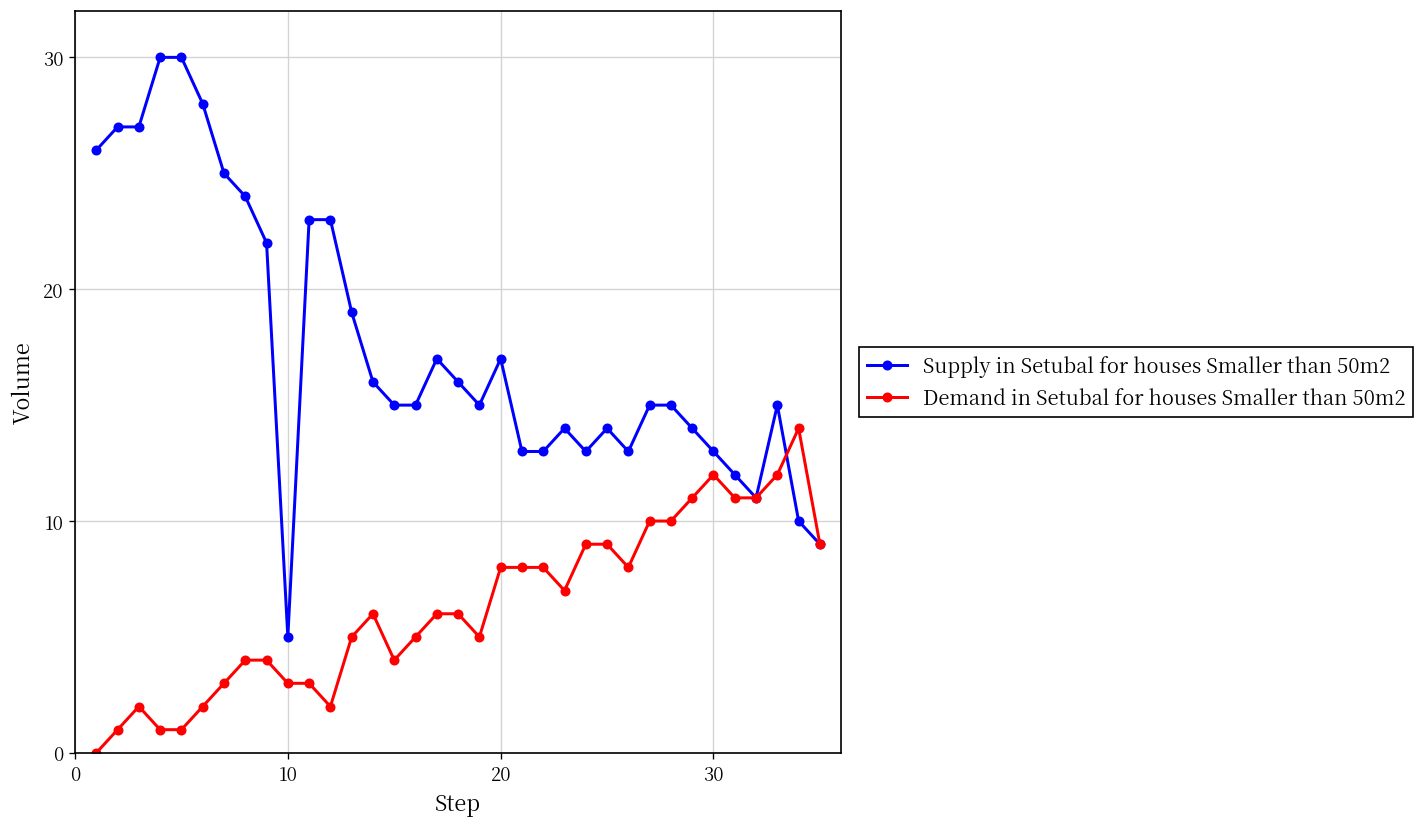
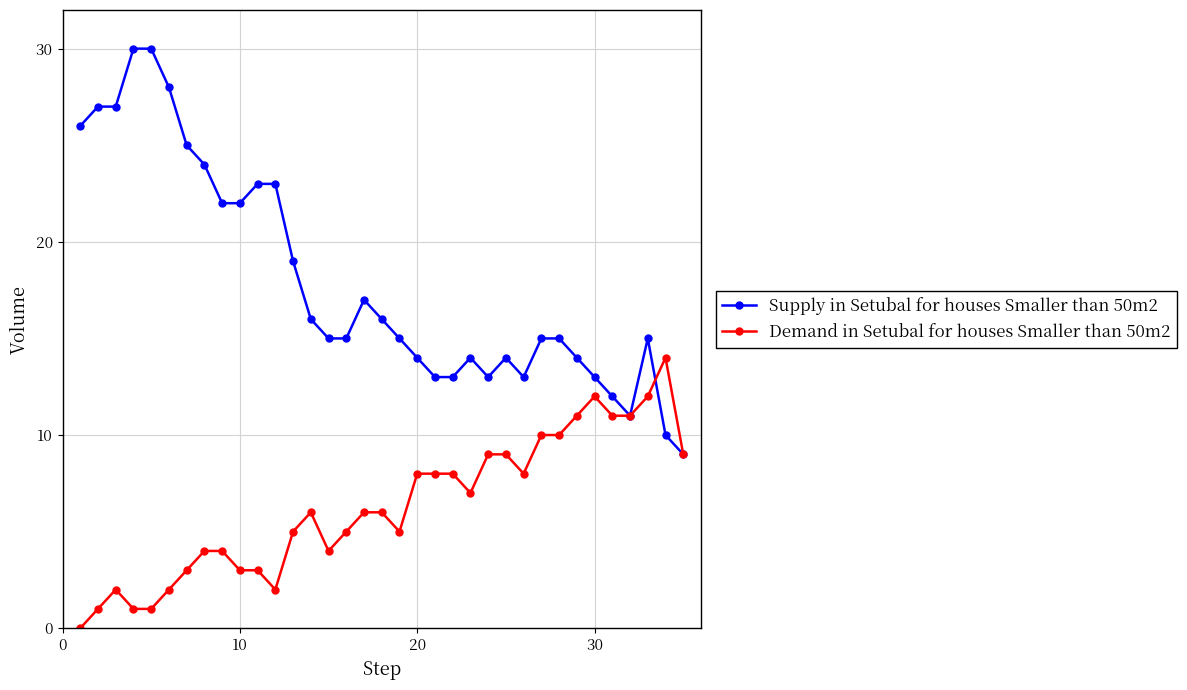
Supply in Setubal for houses Smaller than 50m2, 10: 5 -> 22
Supply in Setubal for houses Smaller than 50m2, 20: 17 -> 14
